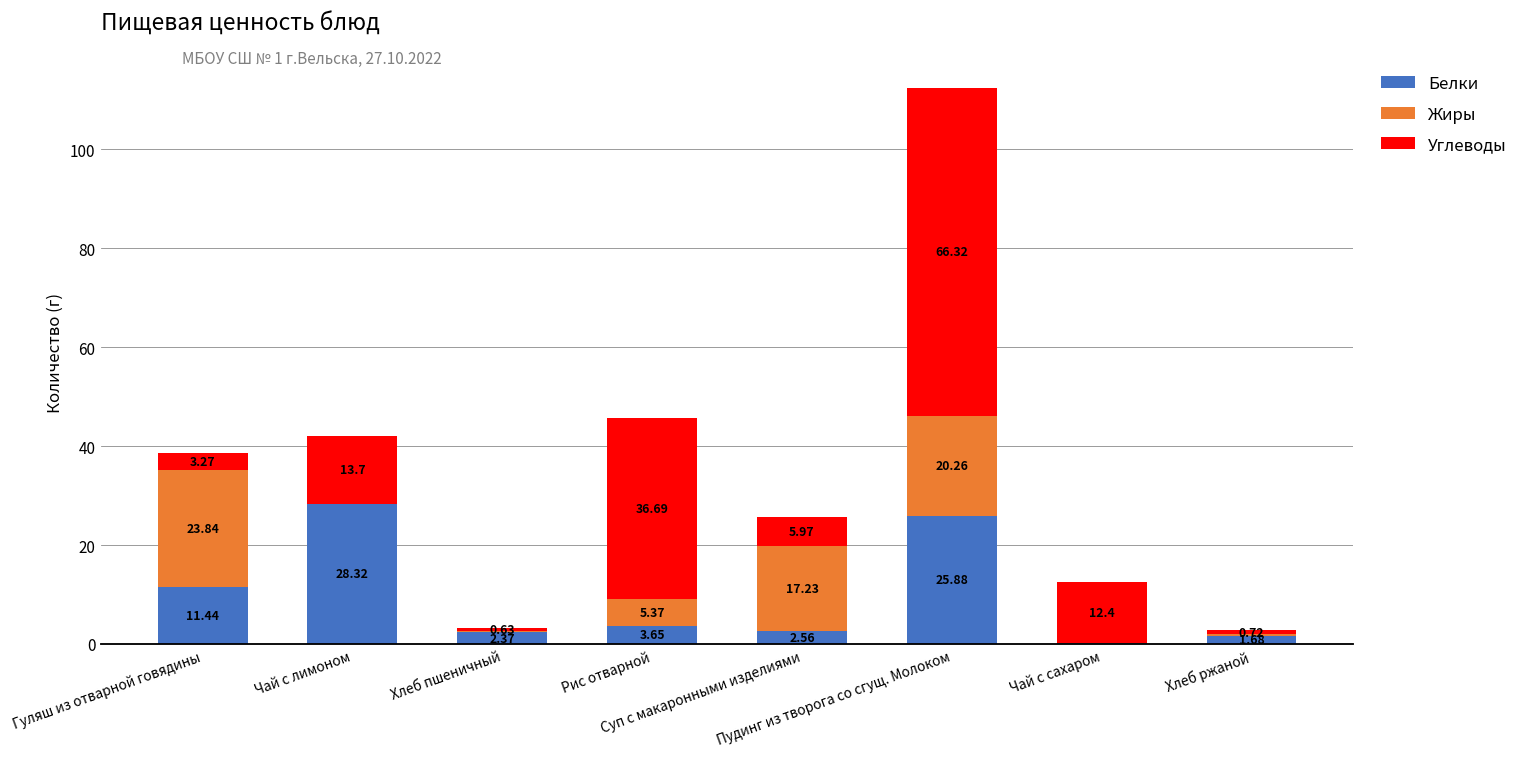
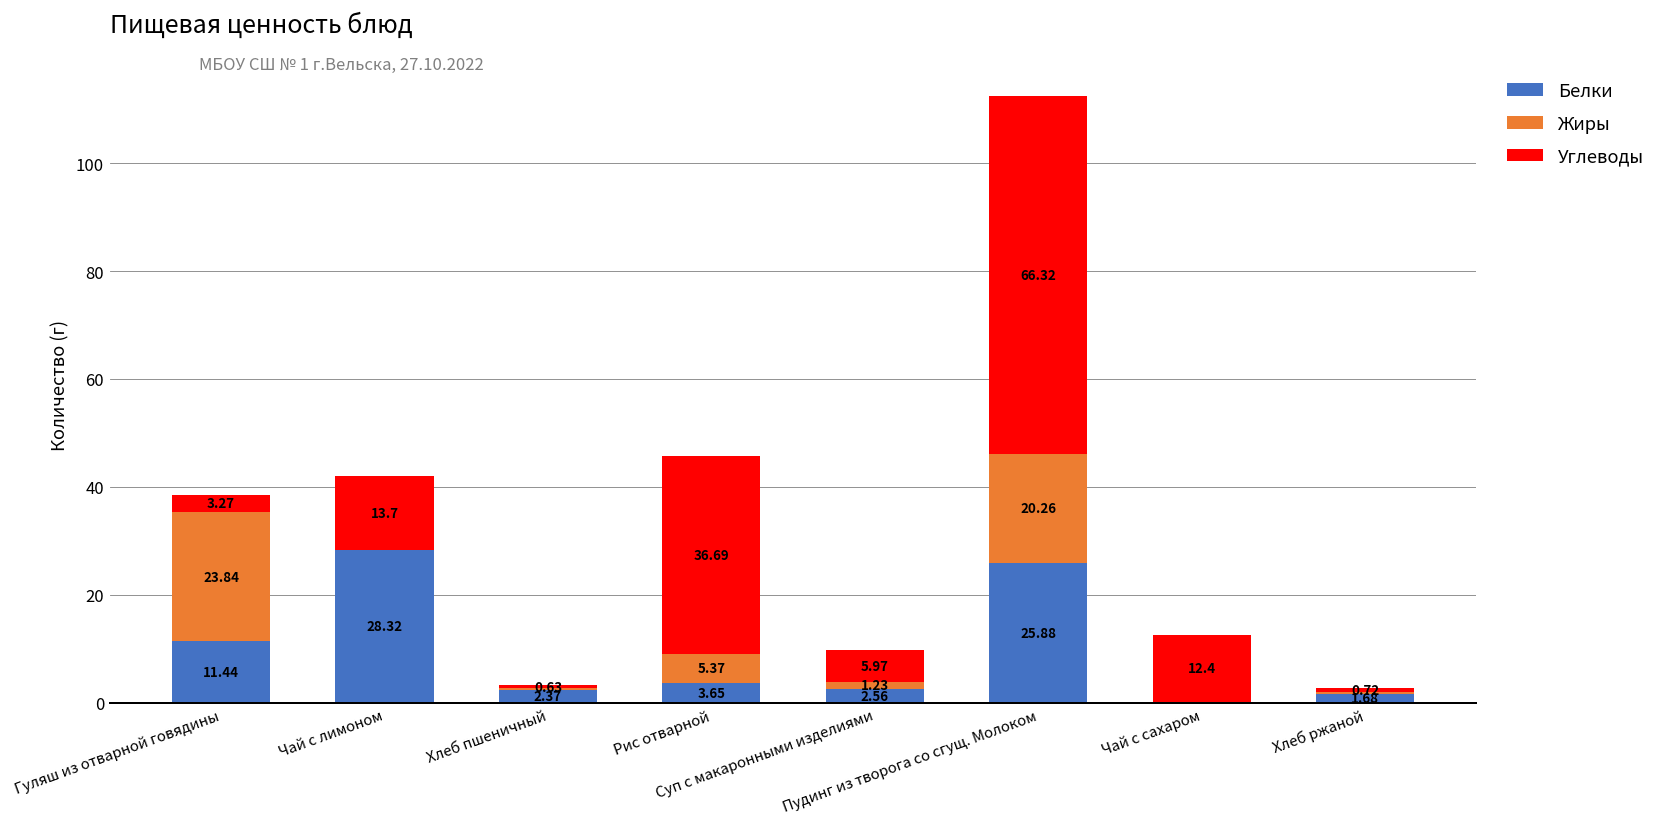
Жиры, Суп с макаронными изделиями: 17.23 -> 1.23
